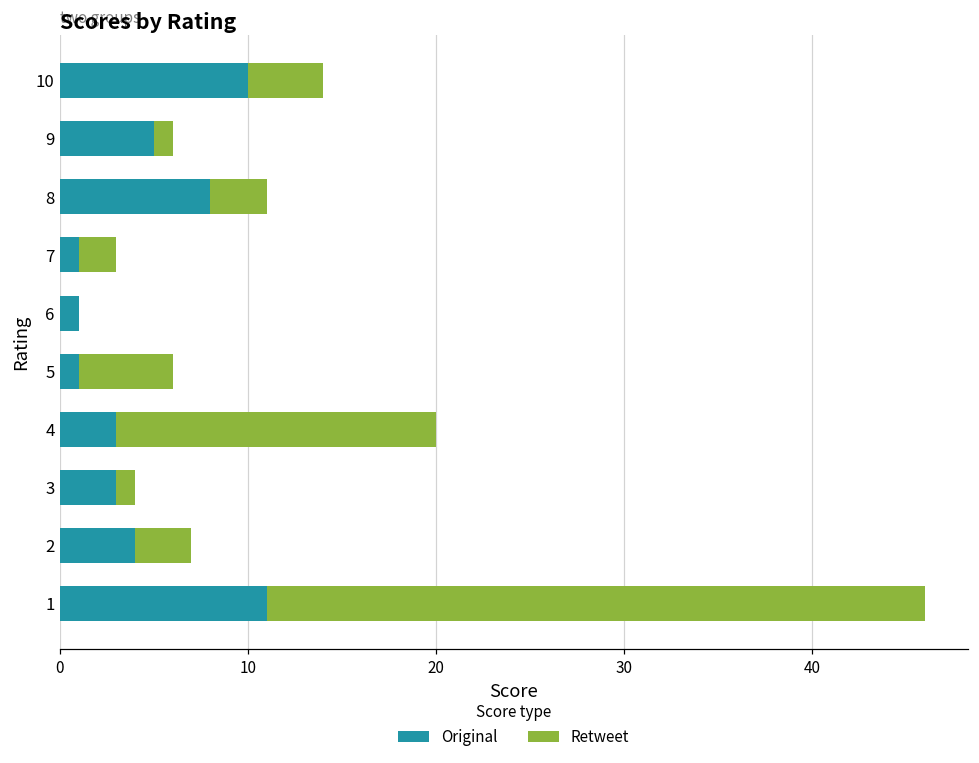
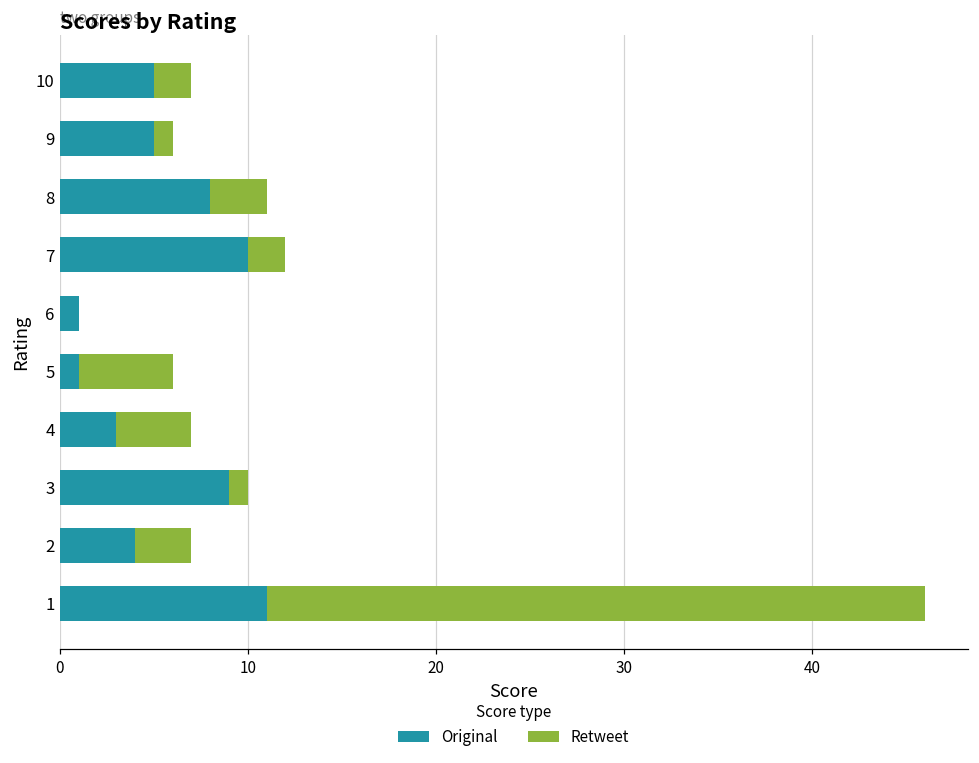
Original, 10: 10 -> 5
Retweet, 10: 4 -> 2
Original, 7: 1 -> 10
Retweet, 4: 17 -> 4
Original, 3: 3 -> 9
